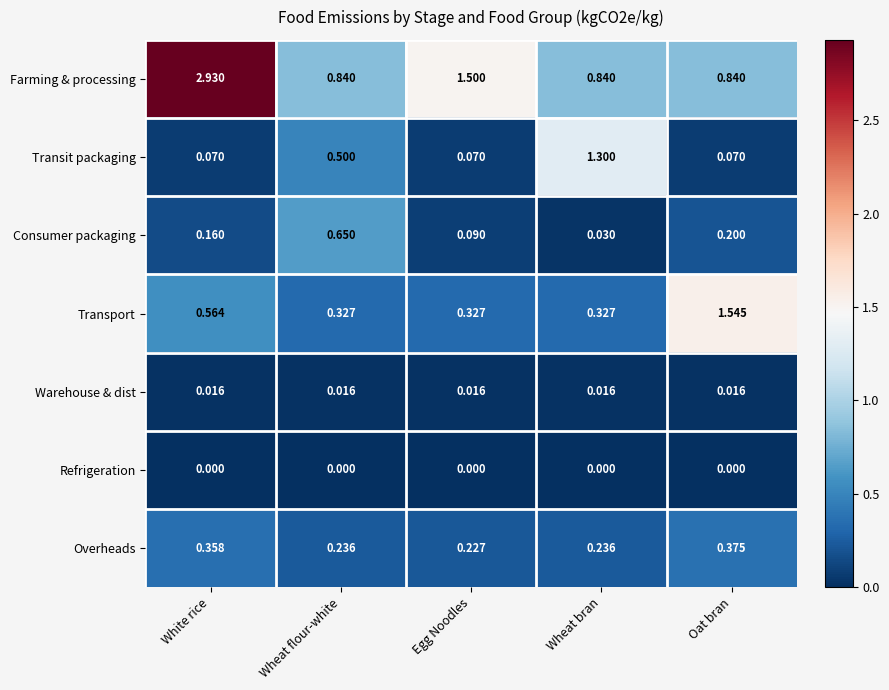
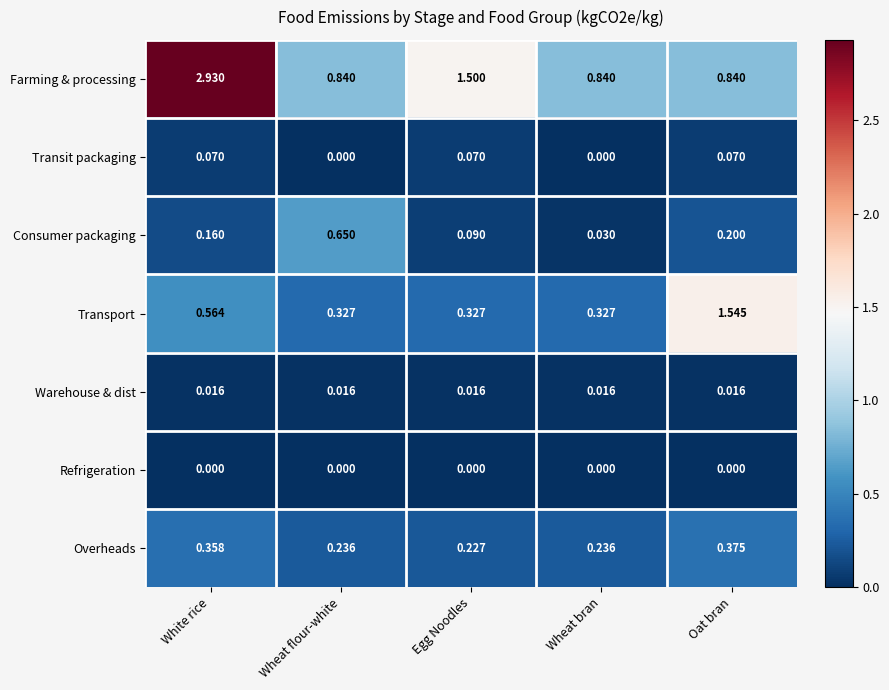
Transit packaging, Wheat flour-white: 0.500 -> 0.000
Transit packaging, Wheat bran: 1.300 -> 0.000
